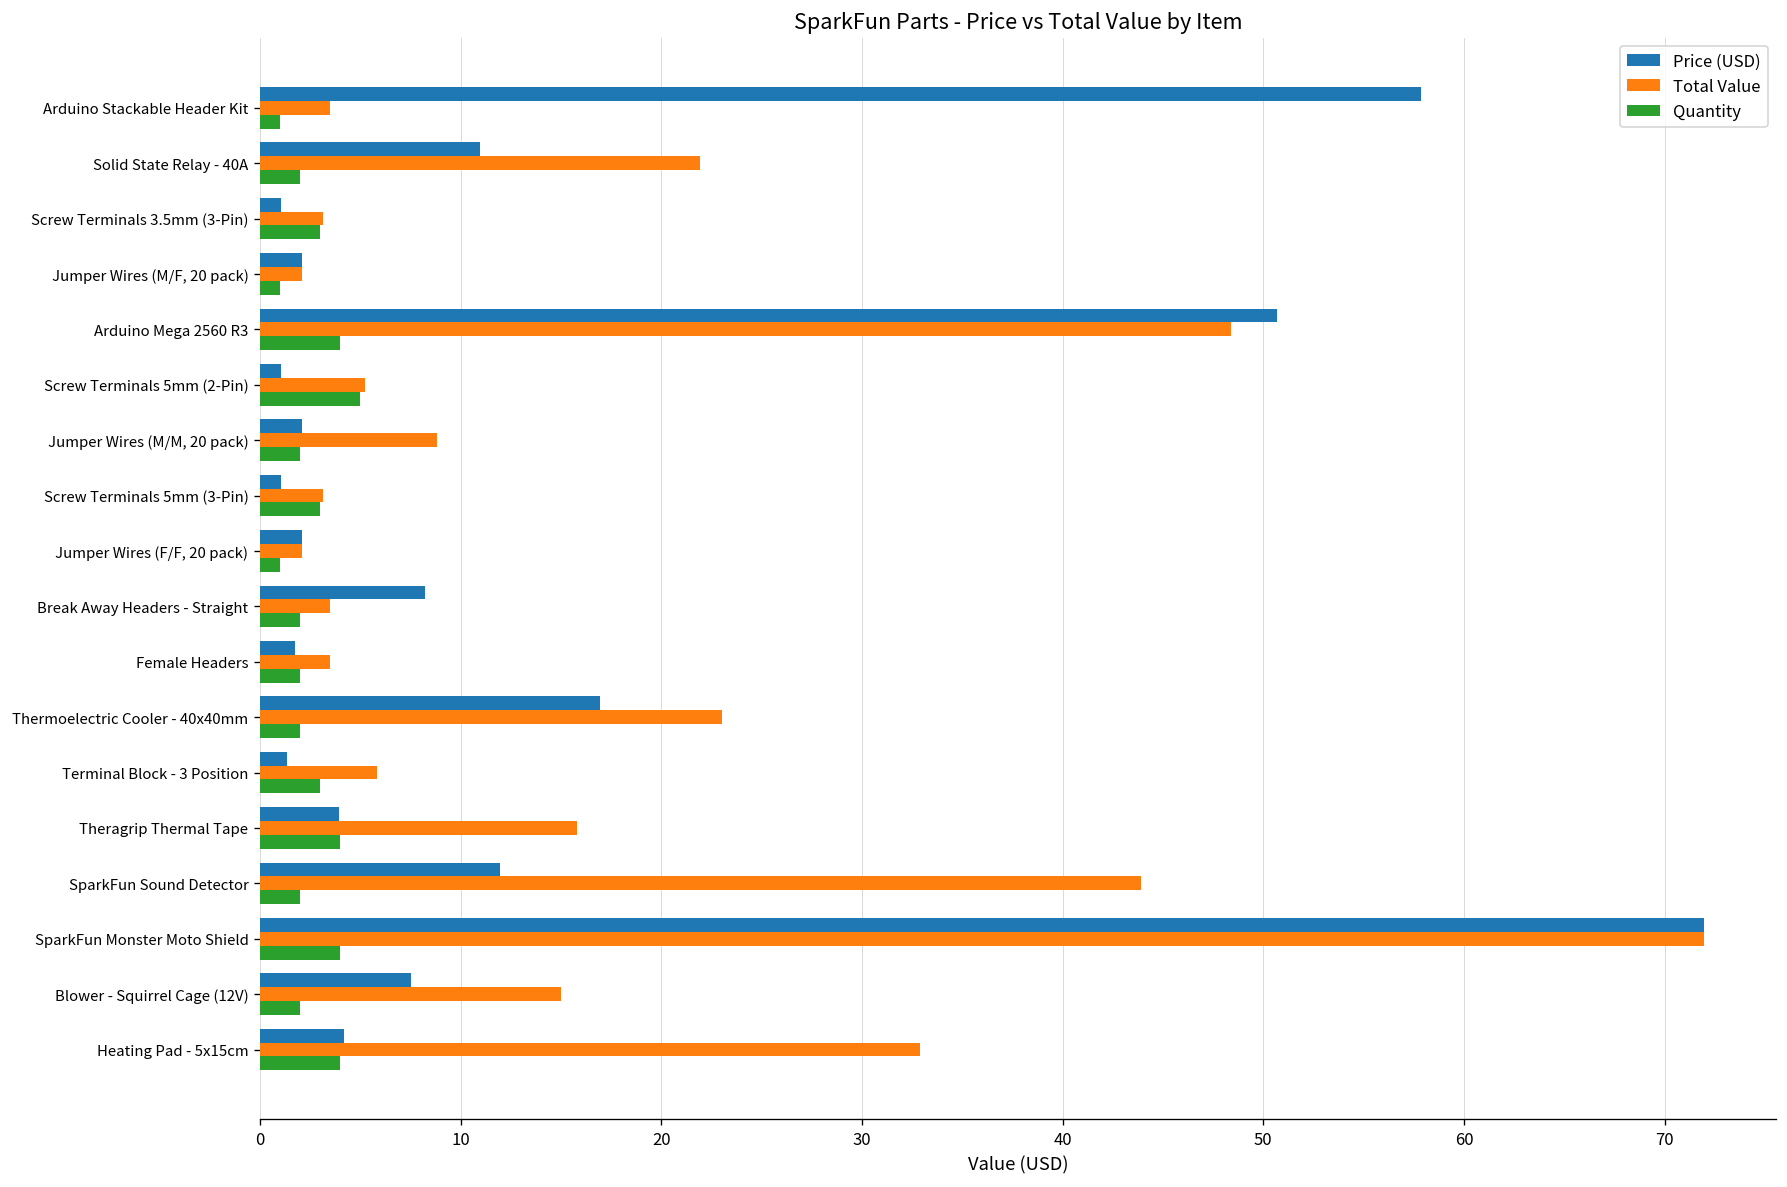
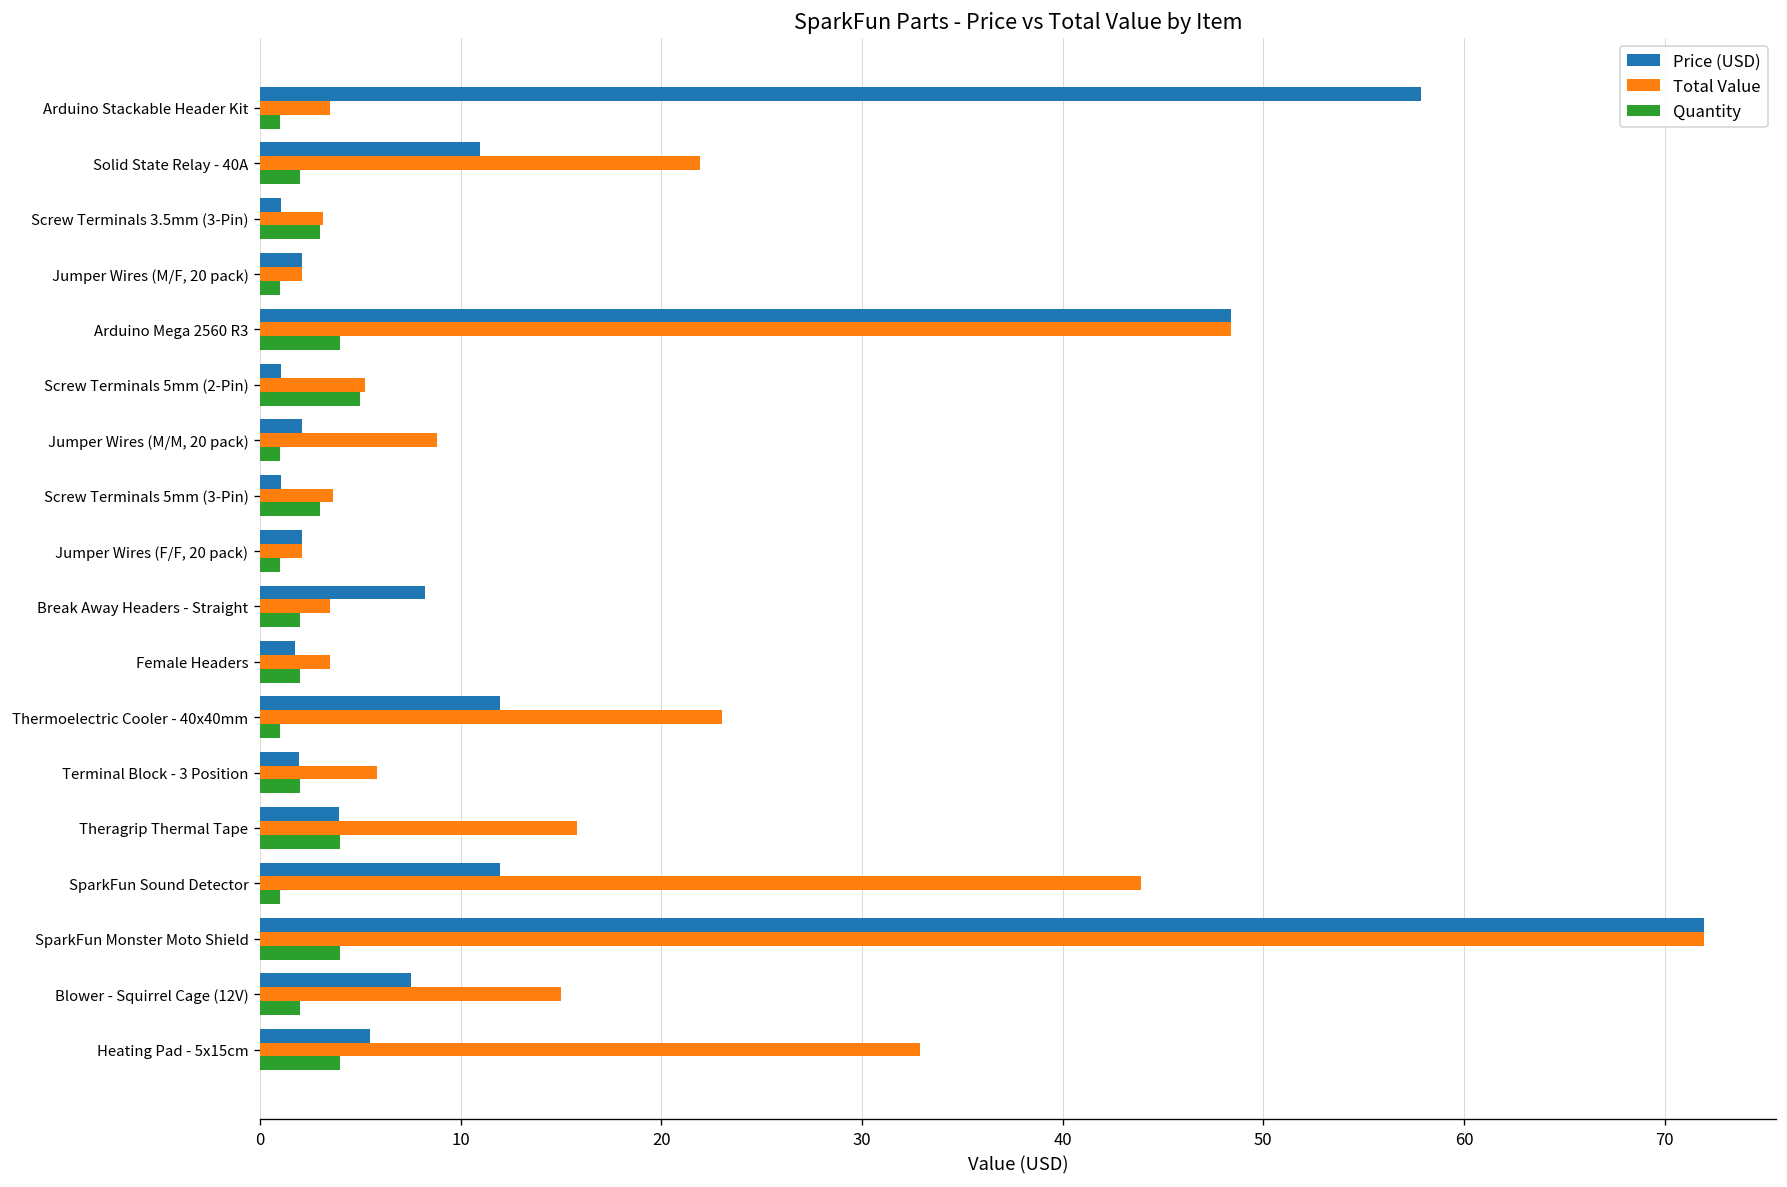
Price (USD), Arduino Mega 2560 R3: 50.7 -> 48.4
Quantity, Jumper Wires (M/M, 20 pack): 2 -> 1
Total Value, Screw Terminals 5mm (3-Pin): 3.2 -> 3.7
Price (USD), Thermoelectric Cooler - 40x40mm: 16.9 -> 12.0
Quantity, Thermoelectric Cooler - 40x40mm: 2 -> 1
Price (USD), Terminal Block - 3 Position: 1.3 -> 2.0
Quantity, Terminal Block - 3 Position: 3 -> 2
Quantity, SparkFun Sound Detector: 2 -> 1
Price (USD), Heating Pad - 5x15cm: 4.2 -> 5.5
